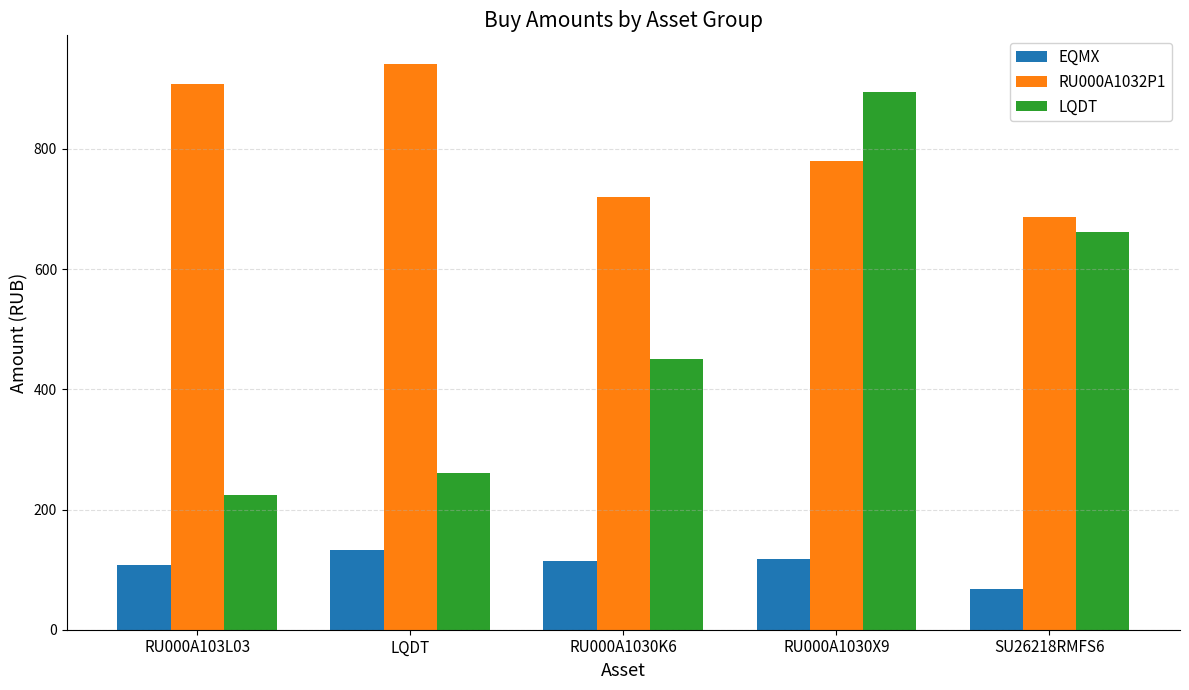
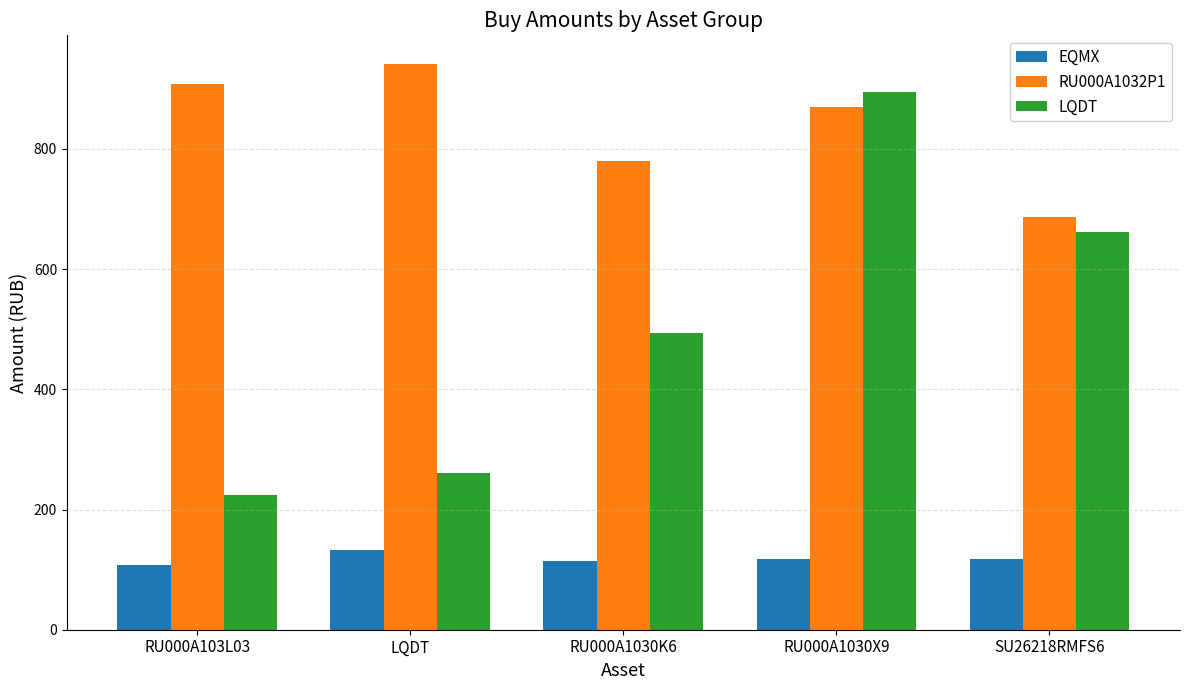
RU000A1032P1, RU000A1030K6: 720 -> 780
LQDT, RU000A1030K6: 450 -> 490
RU000A1032P1, RU000A1030X9: 780 -> 870
EQMX, SU26218RMFS6: 70 -> 120
